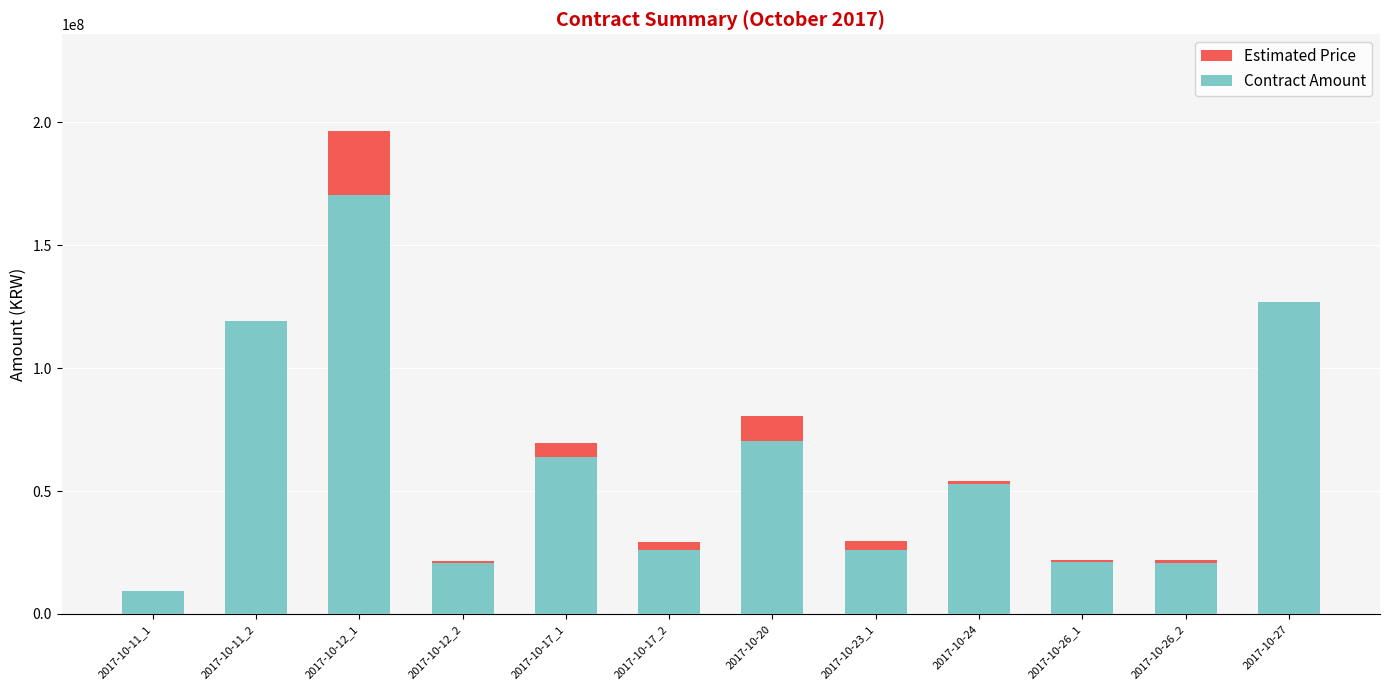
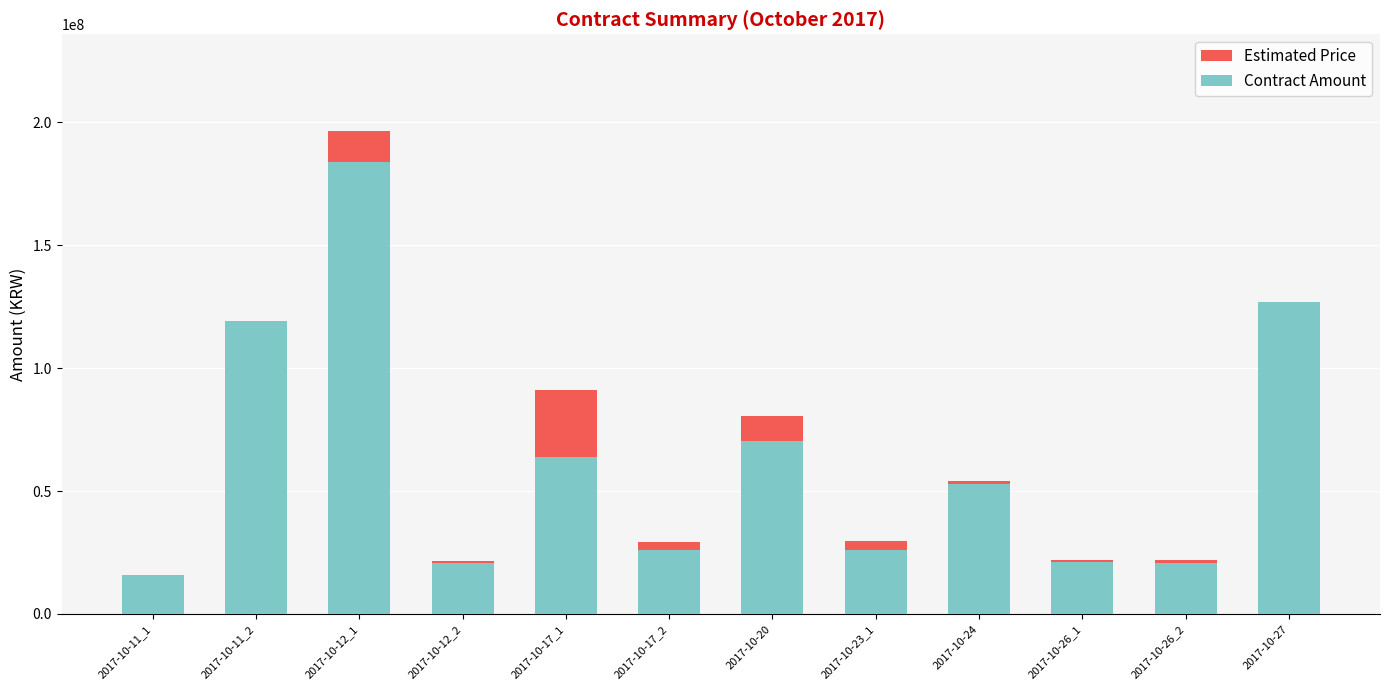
Contract Amount, 2017-10-11_1: 9000000 -> 16000000
Contract Amount, 2017-10-12_1: 171000000 -> 184000000
Estimated Price, 2017-10-17_1: 70000000 -> 91000000
